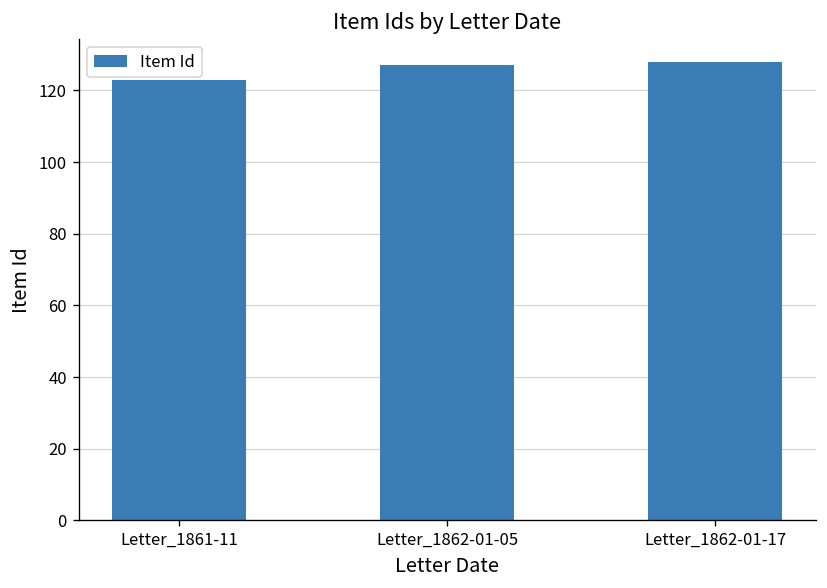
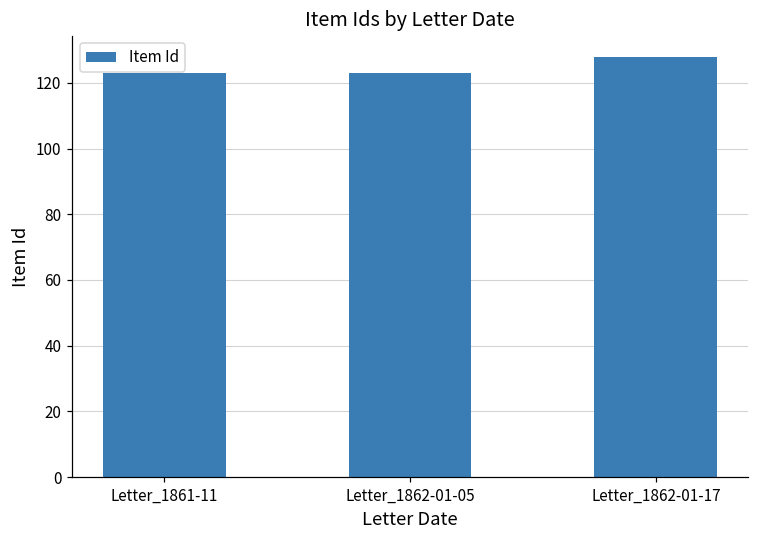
Letter_1862-01-05: 127 -> 123
